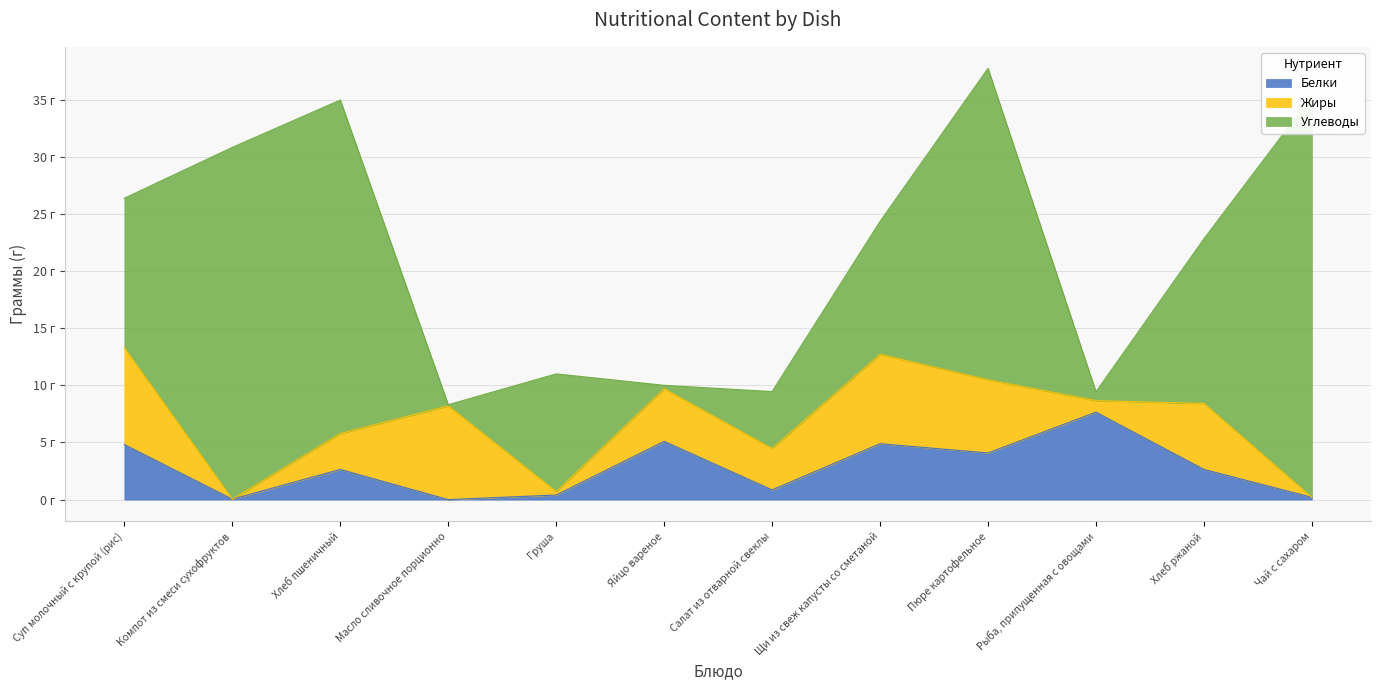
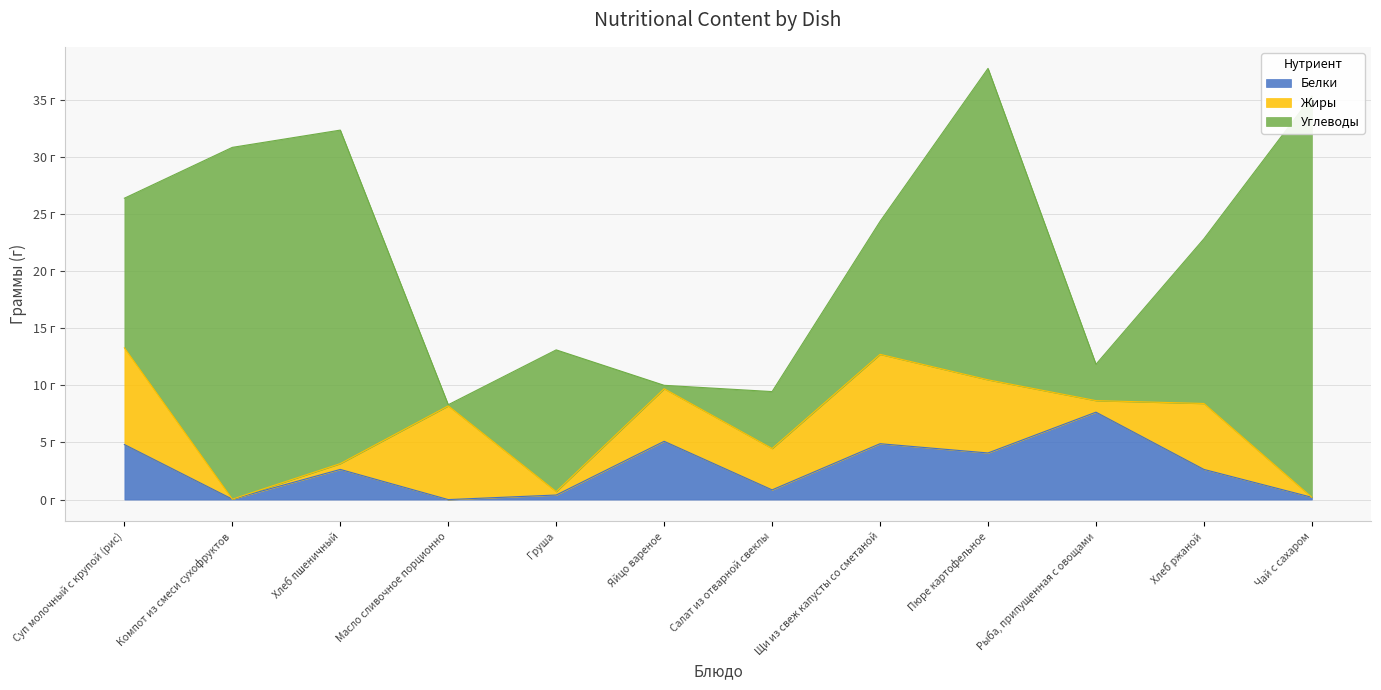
Жиры, Хлеб пшеничный: 3.1 г -> 0.5 г
Углеводы, Груша: 10.3 г -> 12.4 г
Углеводы, Рыба, припущенная с овощами: 0.8 г -> 3.2 г
